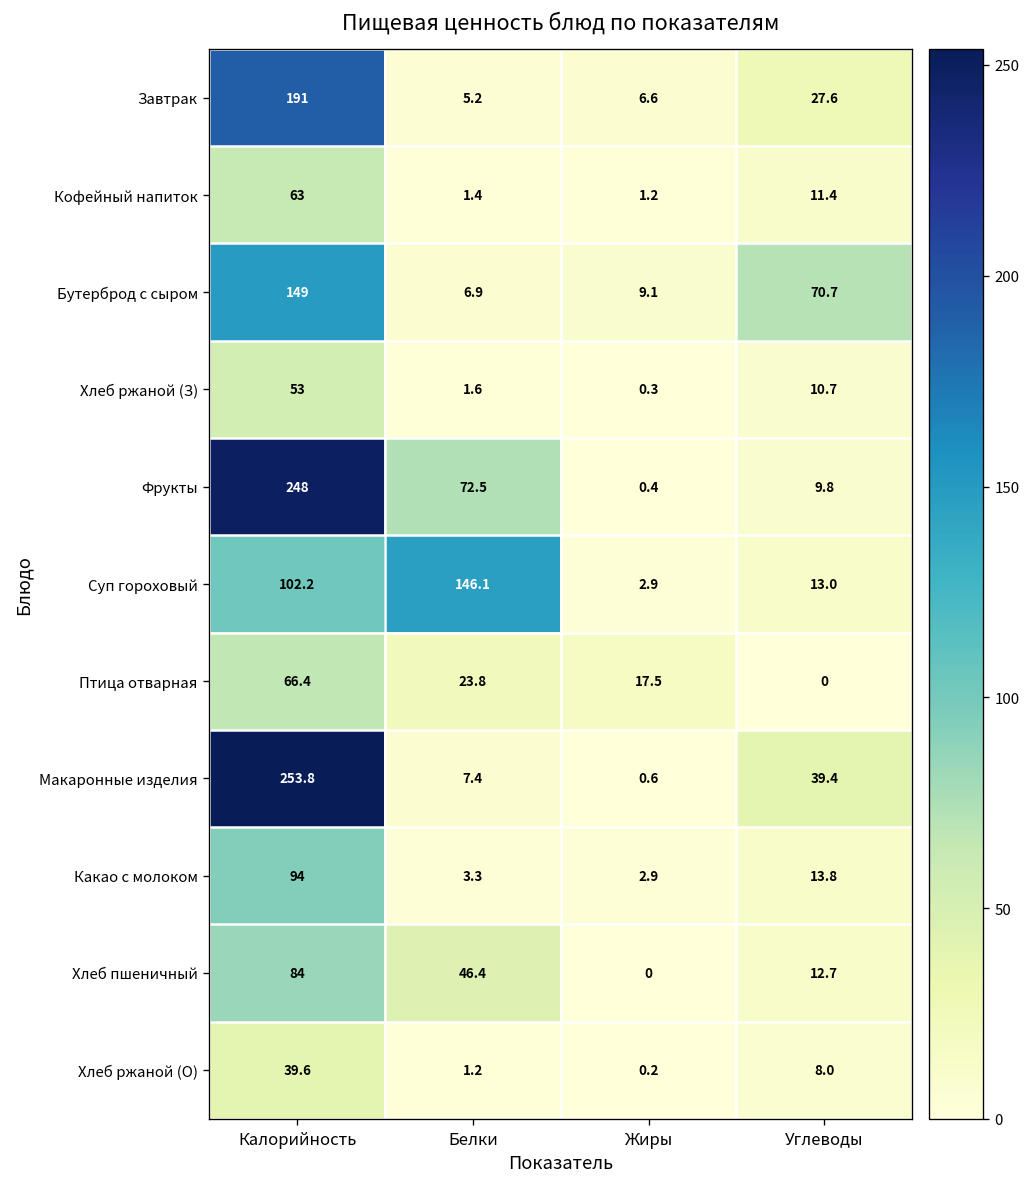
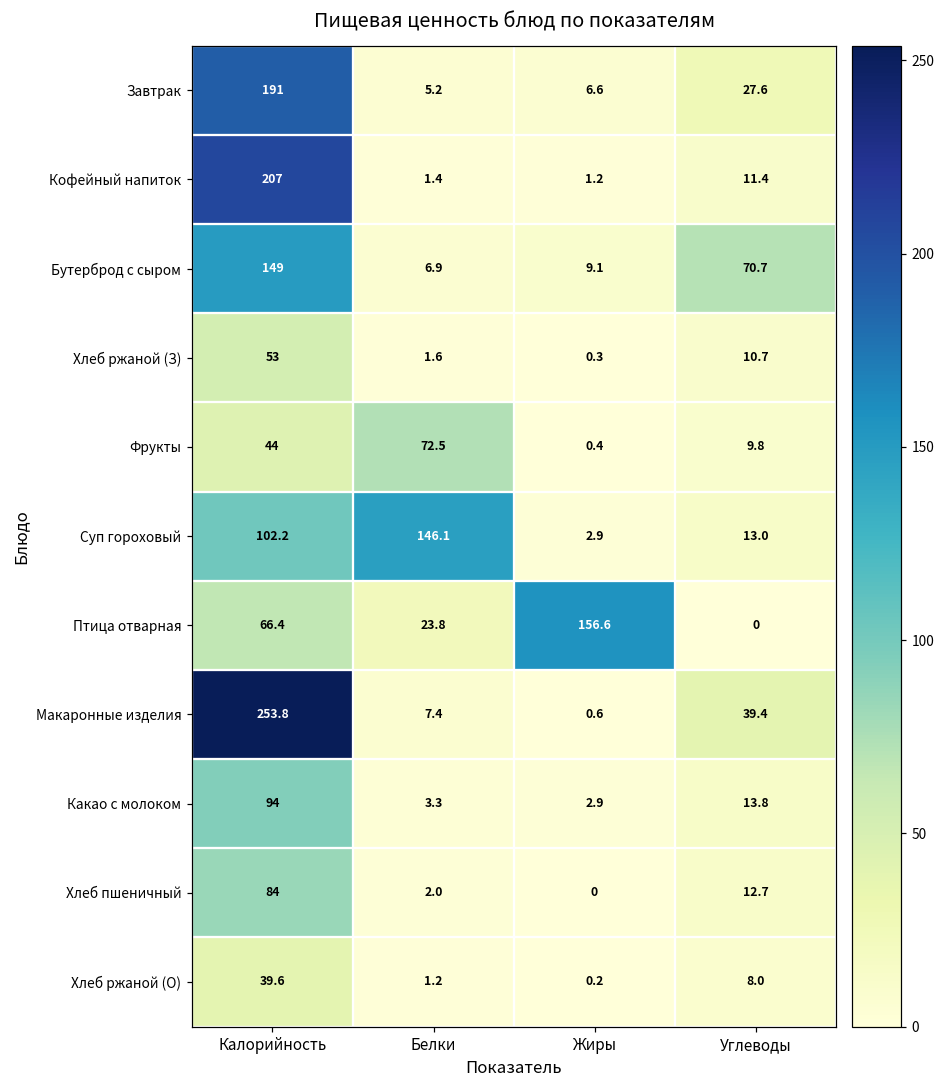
Кофейный напиток, Калорийность: 63 -> 207
Фрукты, Калорийность: 248 -> 44
Птица отварная, Жиры: 17.5 -> 156.6
Хлеб пшеничный, Белки: 46.4 -> 2.0
